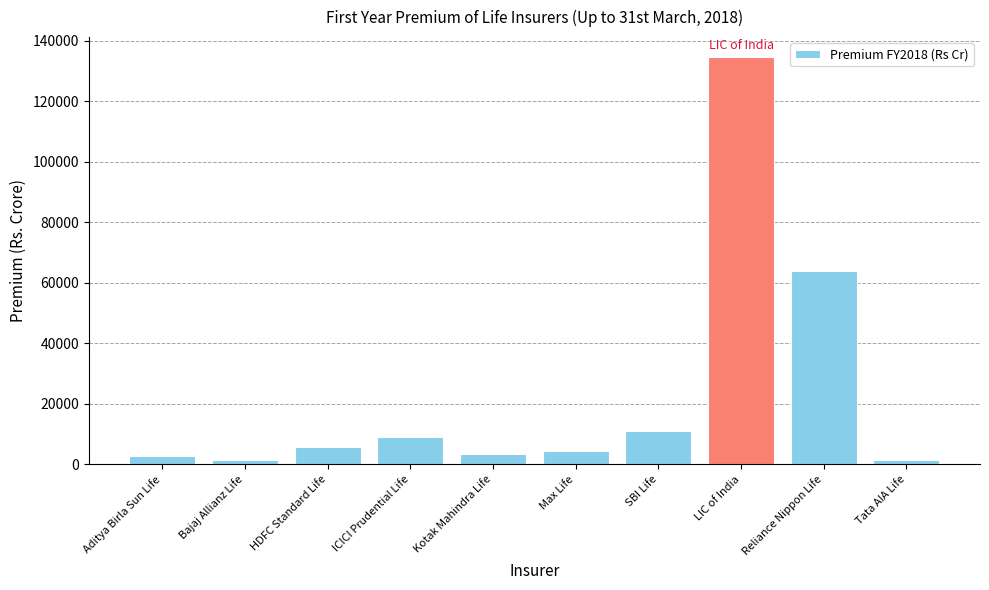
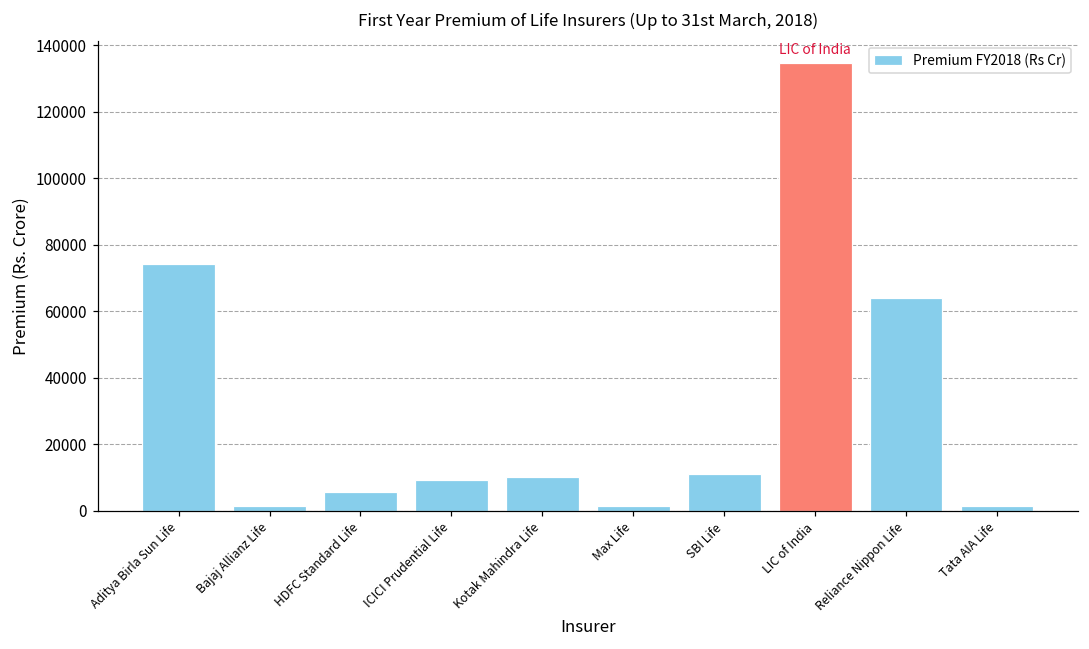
Aditya Birla Sun Life: 3000 -> 74000
Kotak Mahindra Life: 3000 -> 10000
Max Life: 4000 -> 1000
